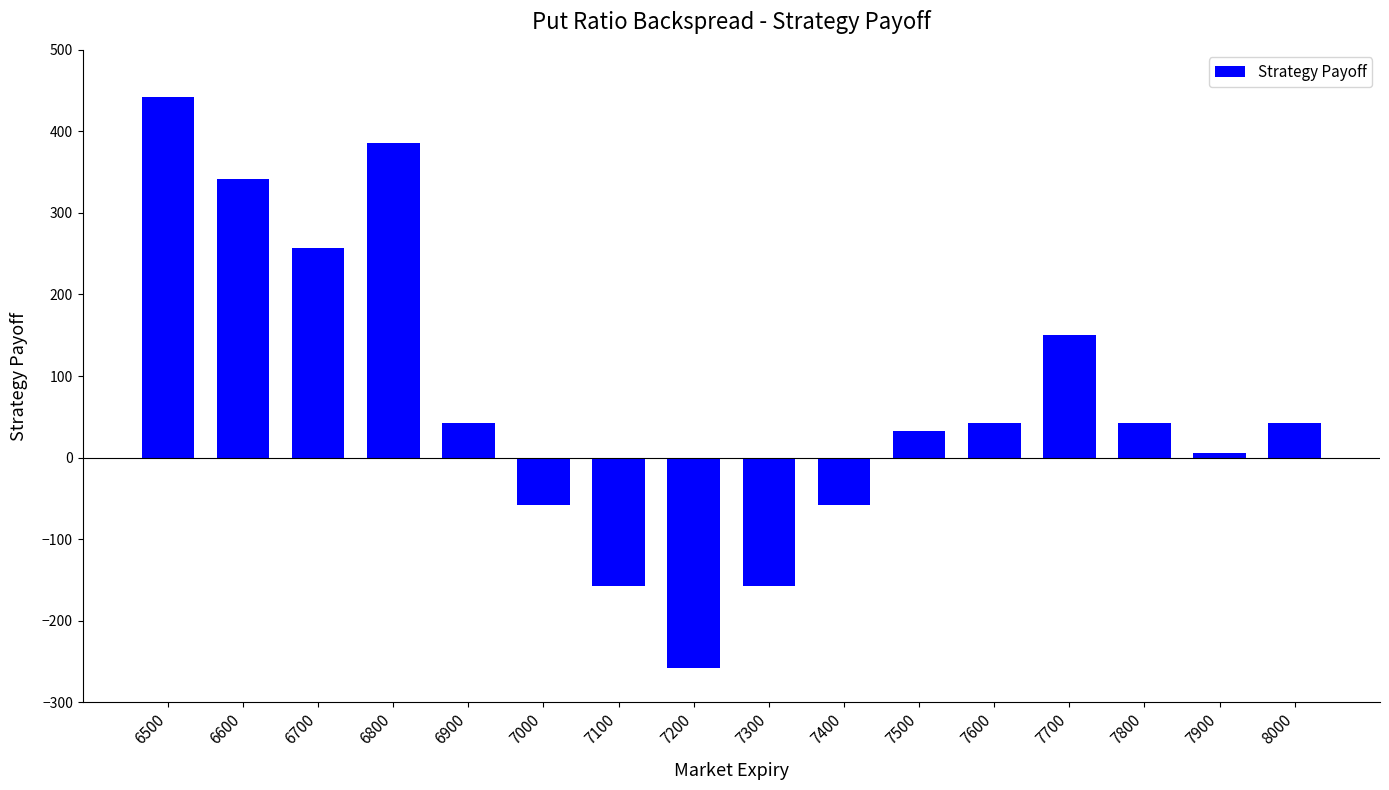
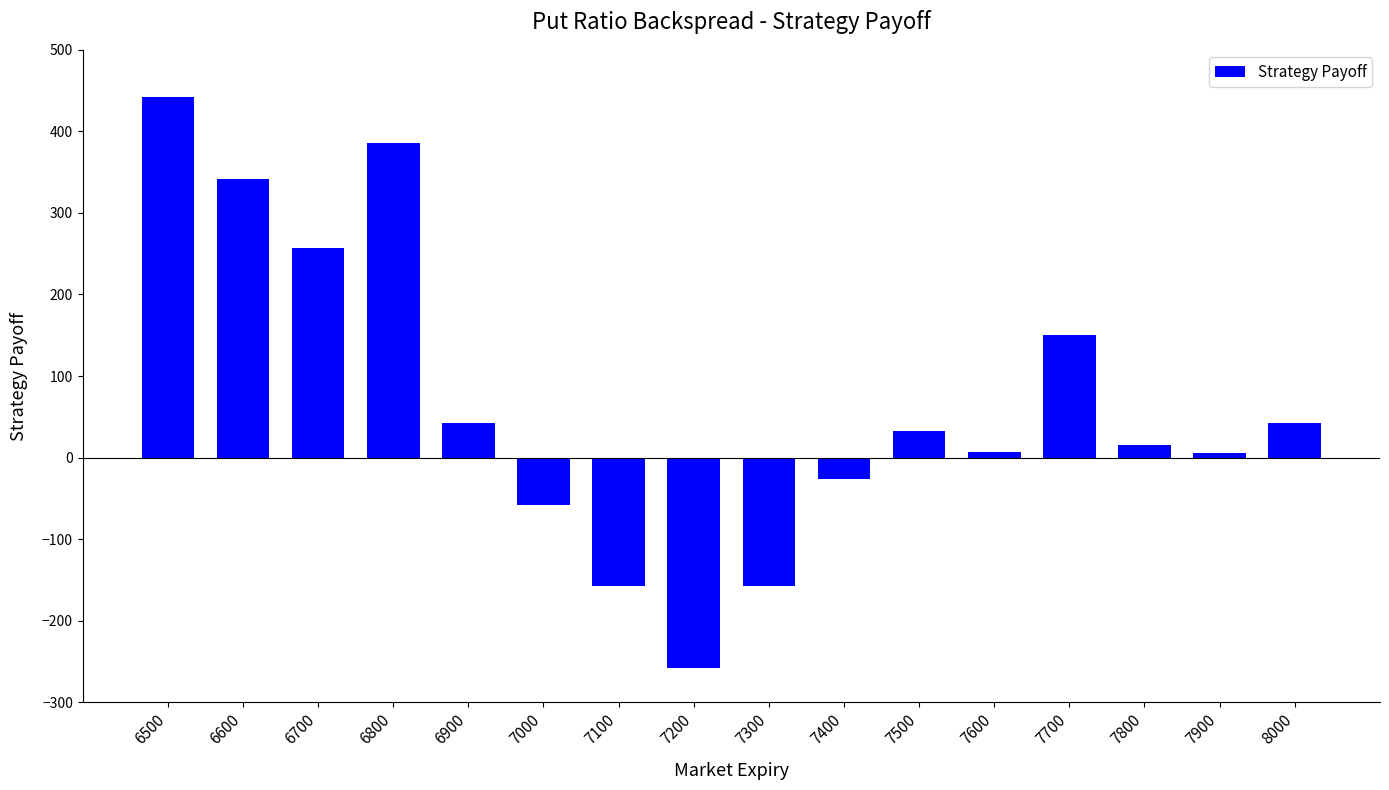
7400: -60 -> -30
7600: 40 -> 10
7800: 40 -> 20
